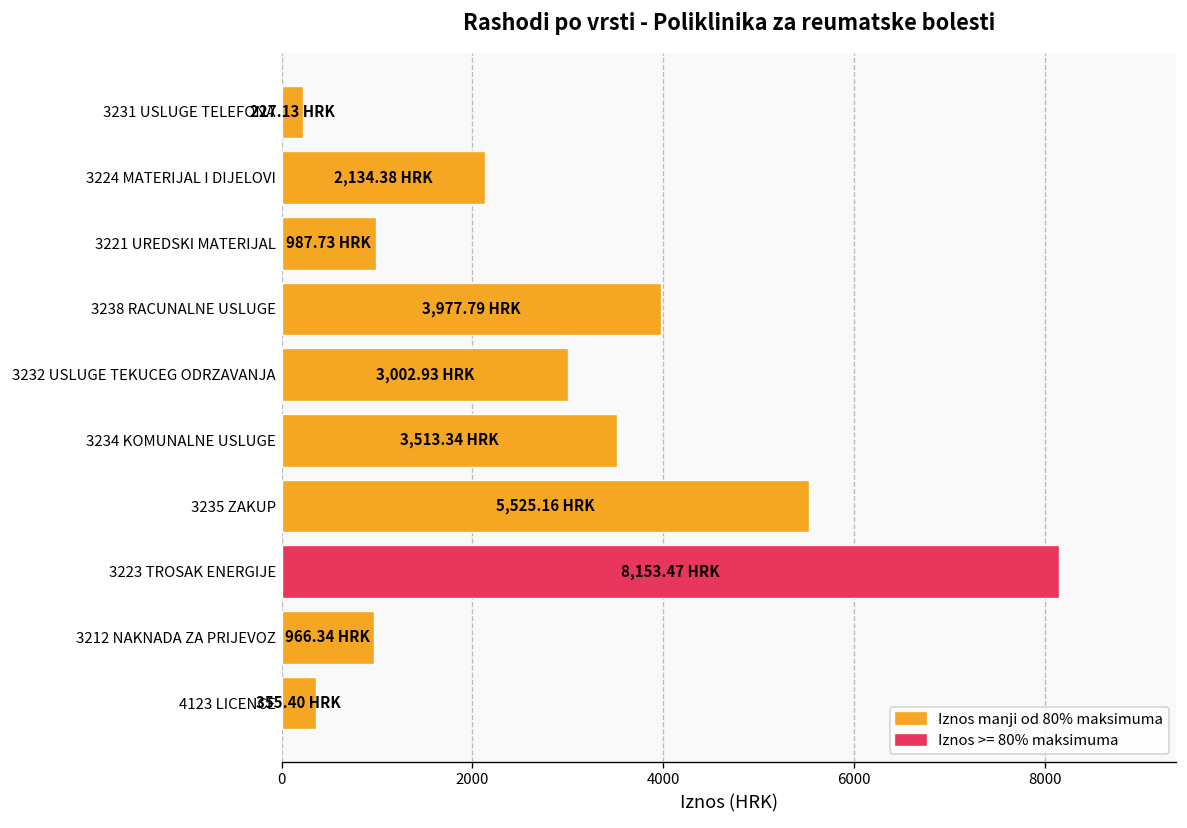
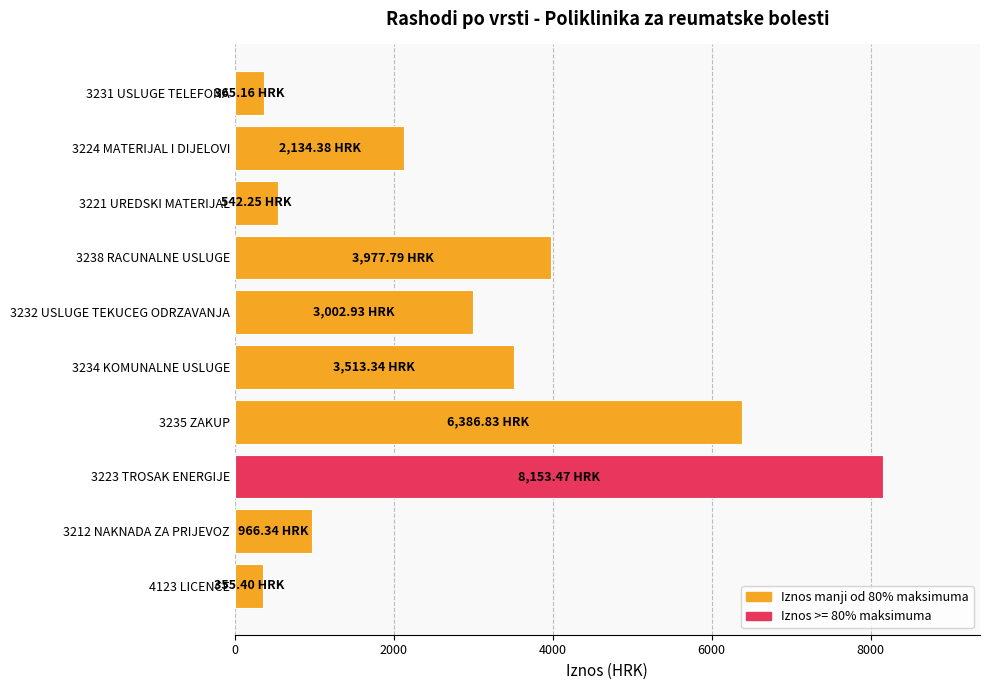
3231 USLUGE TELEFONA: 227.13 -> 365.16
3221 UREDSKI MATERIJAL: 987.73 -> 542.25
3235 ZAKUP: 5,525.16 -> 6,386.83
